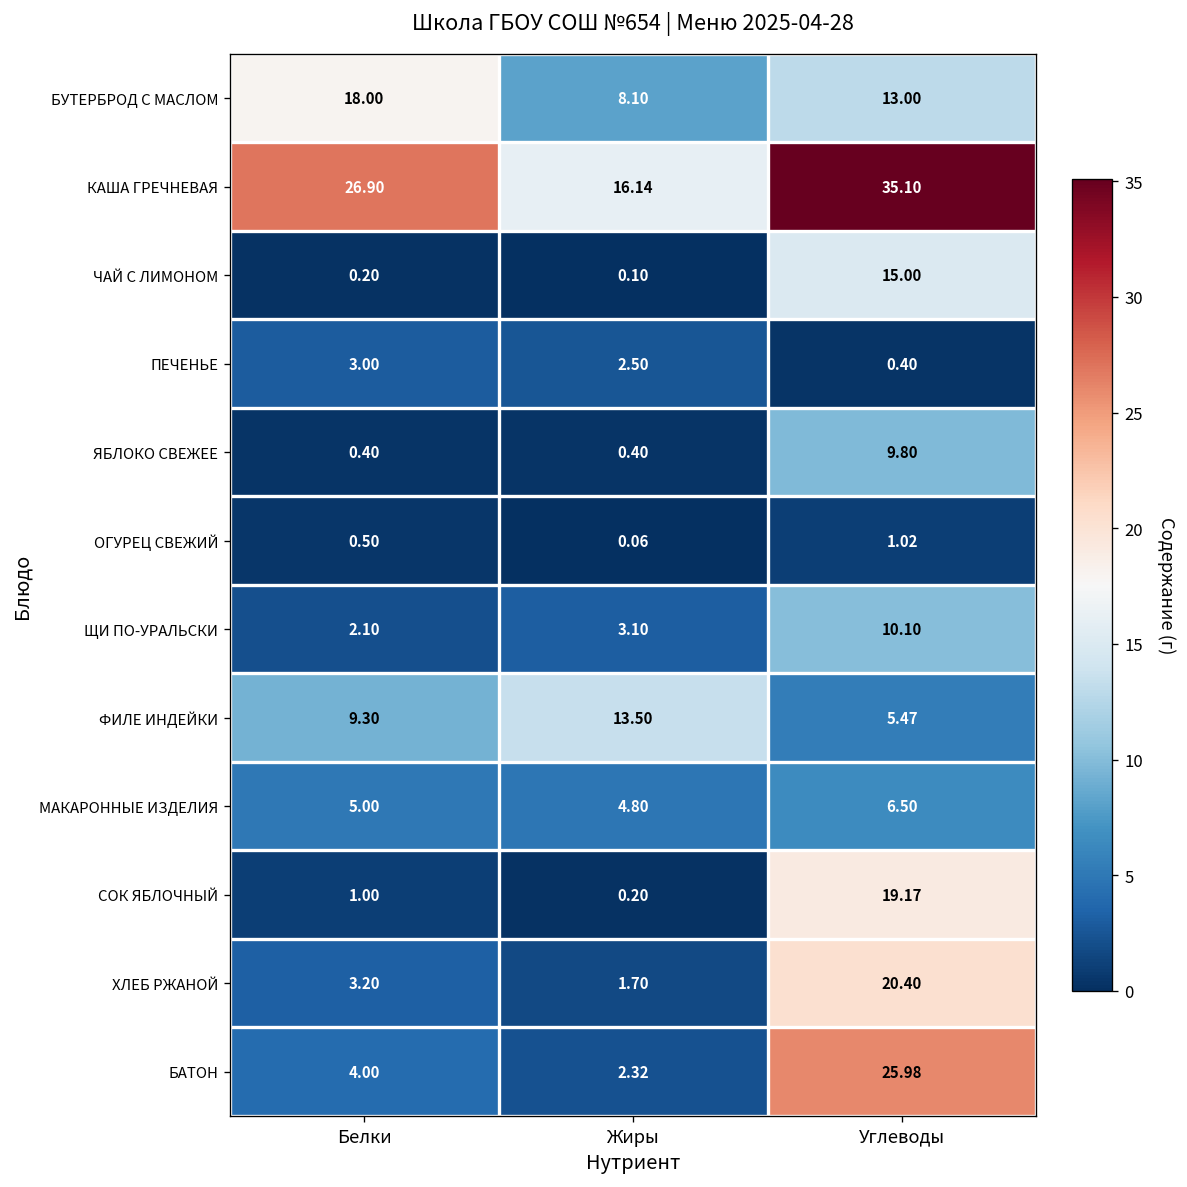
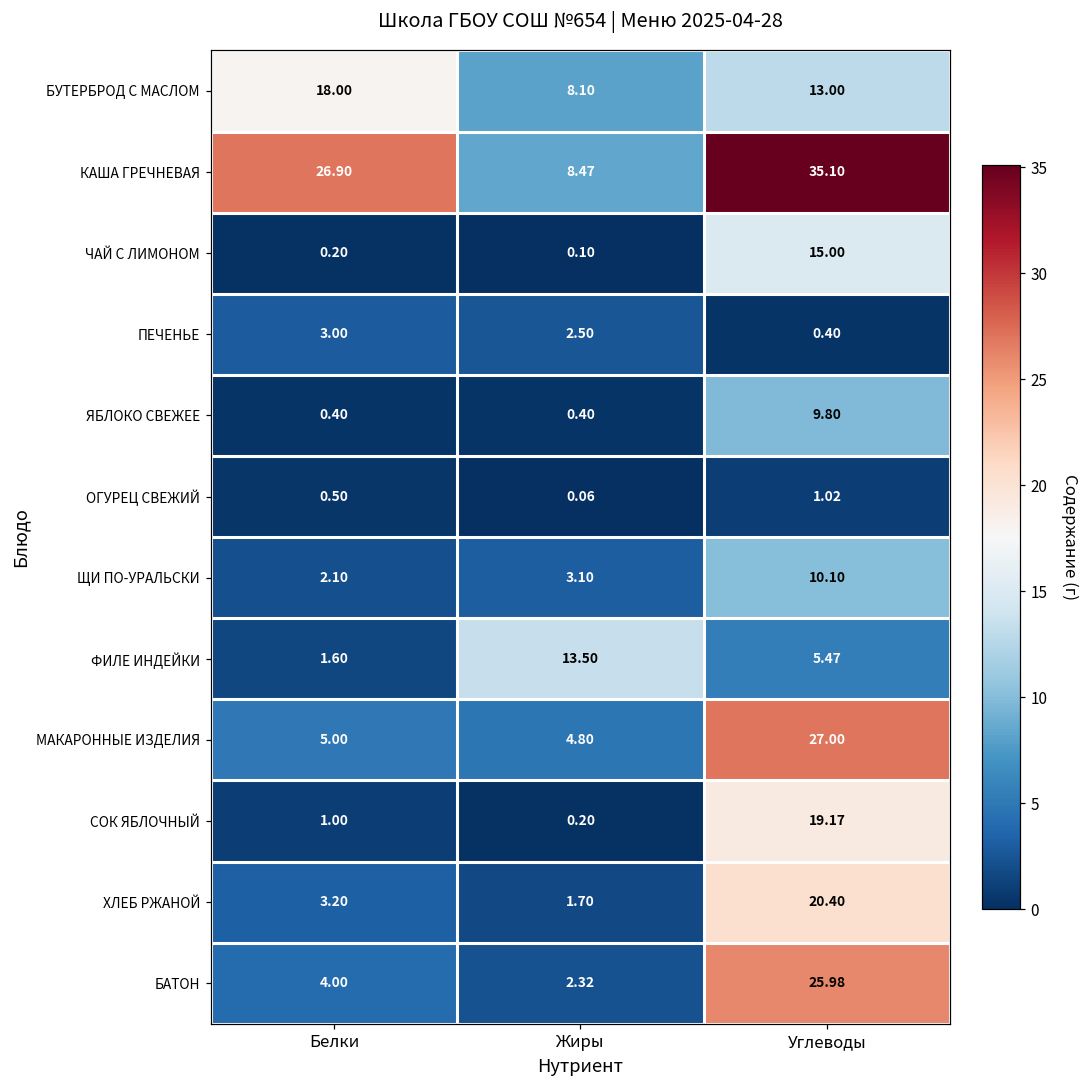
КАША ГРЕЧНЕВАЯ, Жиры: 16.14 -> 8.47
ФИЛЕ ИНДЕЙКИ, Белки: 9.30 -> 1.60
МАКАРОННЫЕ ИЗДЕЛИЯ, Углеводы: 6.50 -> 27.00
